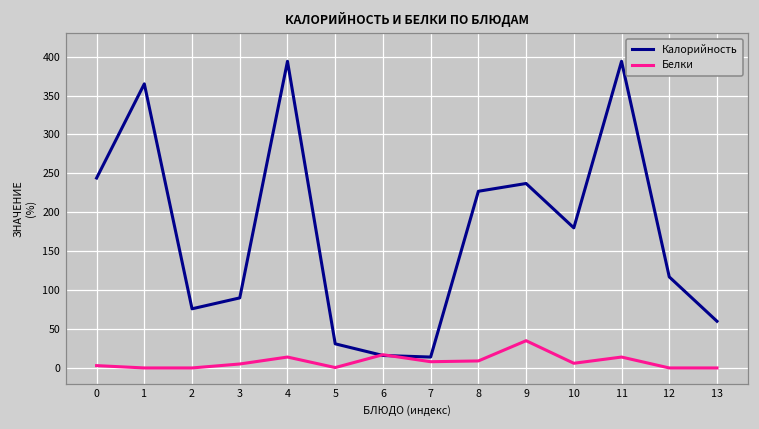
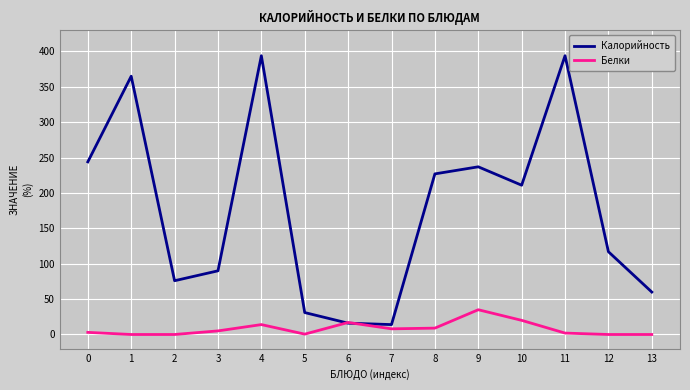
Калорийность, 10: 180 -> 210
Белки, 10: 10 -> 20
Белки, 11: 10 -> 0
